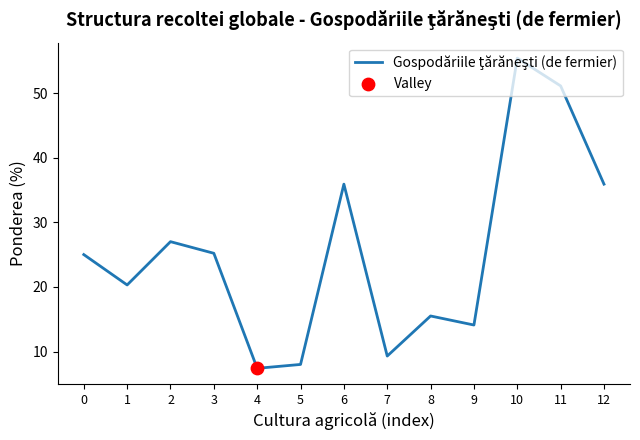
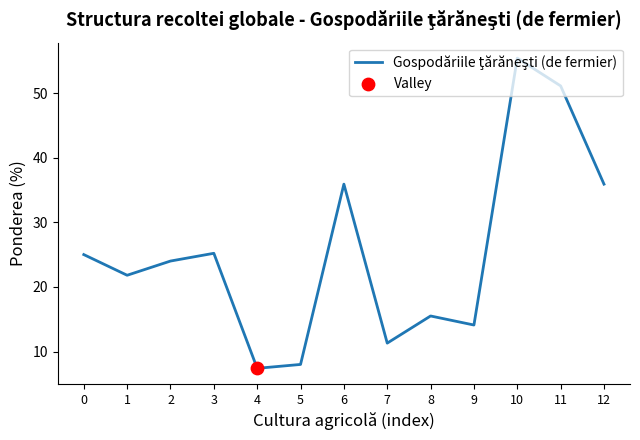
Gospodăriile ţărăneşti (de fermier), 1: 20 -> 22
Gospodăriile ţărăneşti (de fermier), 2: 27 -> 24
Gospodăriile ţărăneşti (de fermier), 7: 9 -> 11
